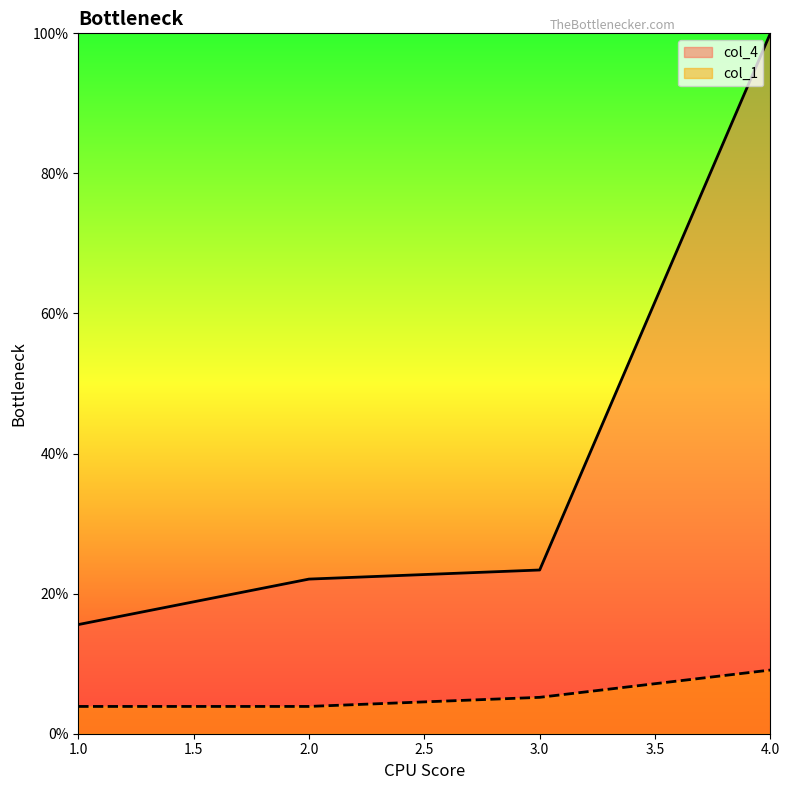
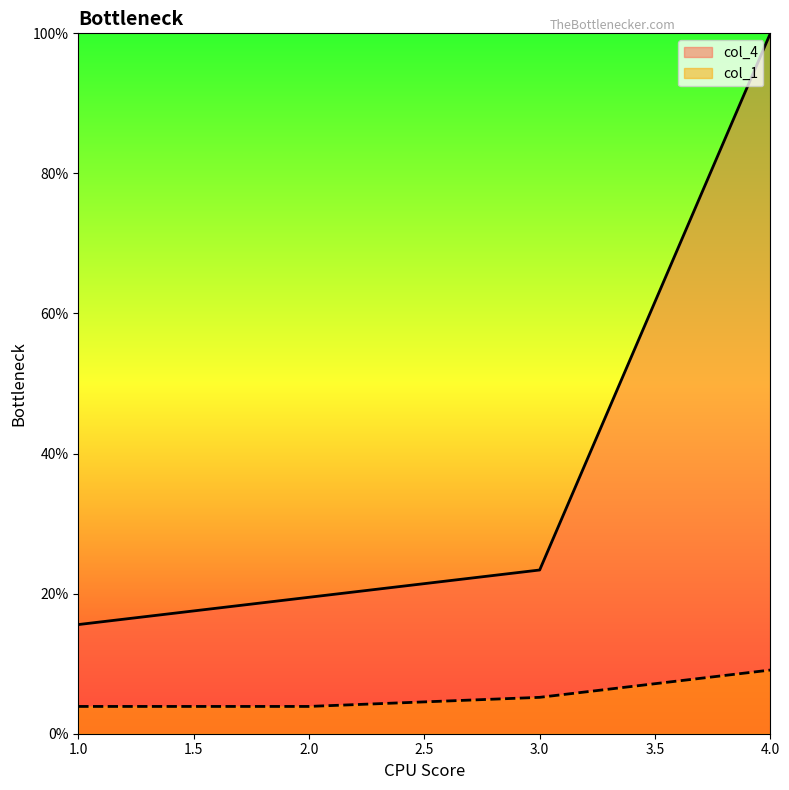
col_4, 2.0: 22% -> 19%
